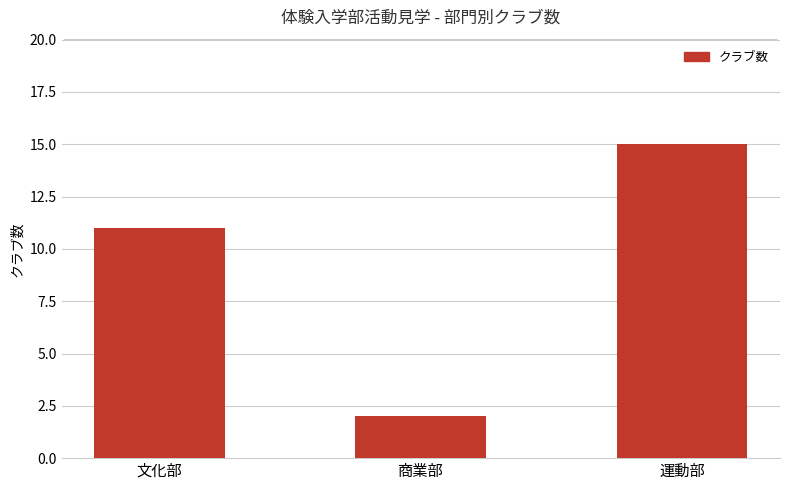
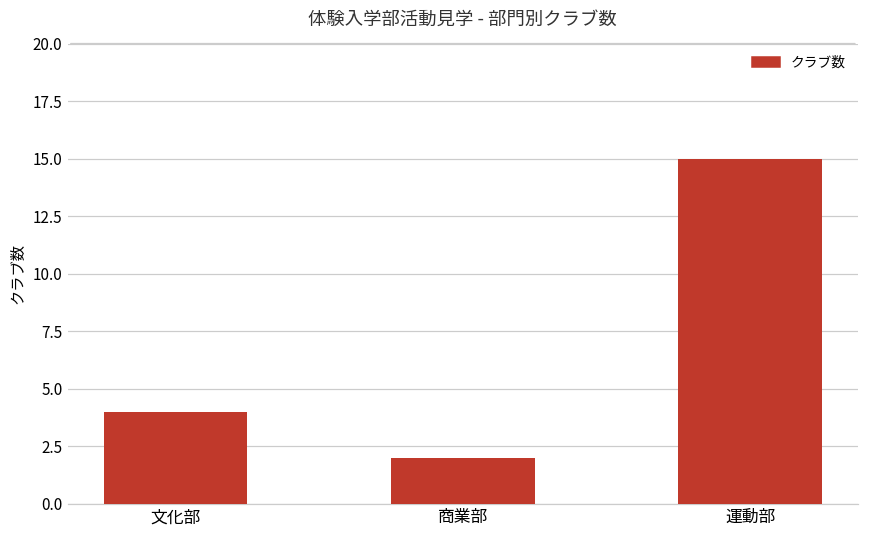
文化部: 11 -> 4
